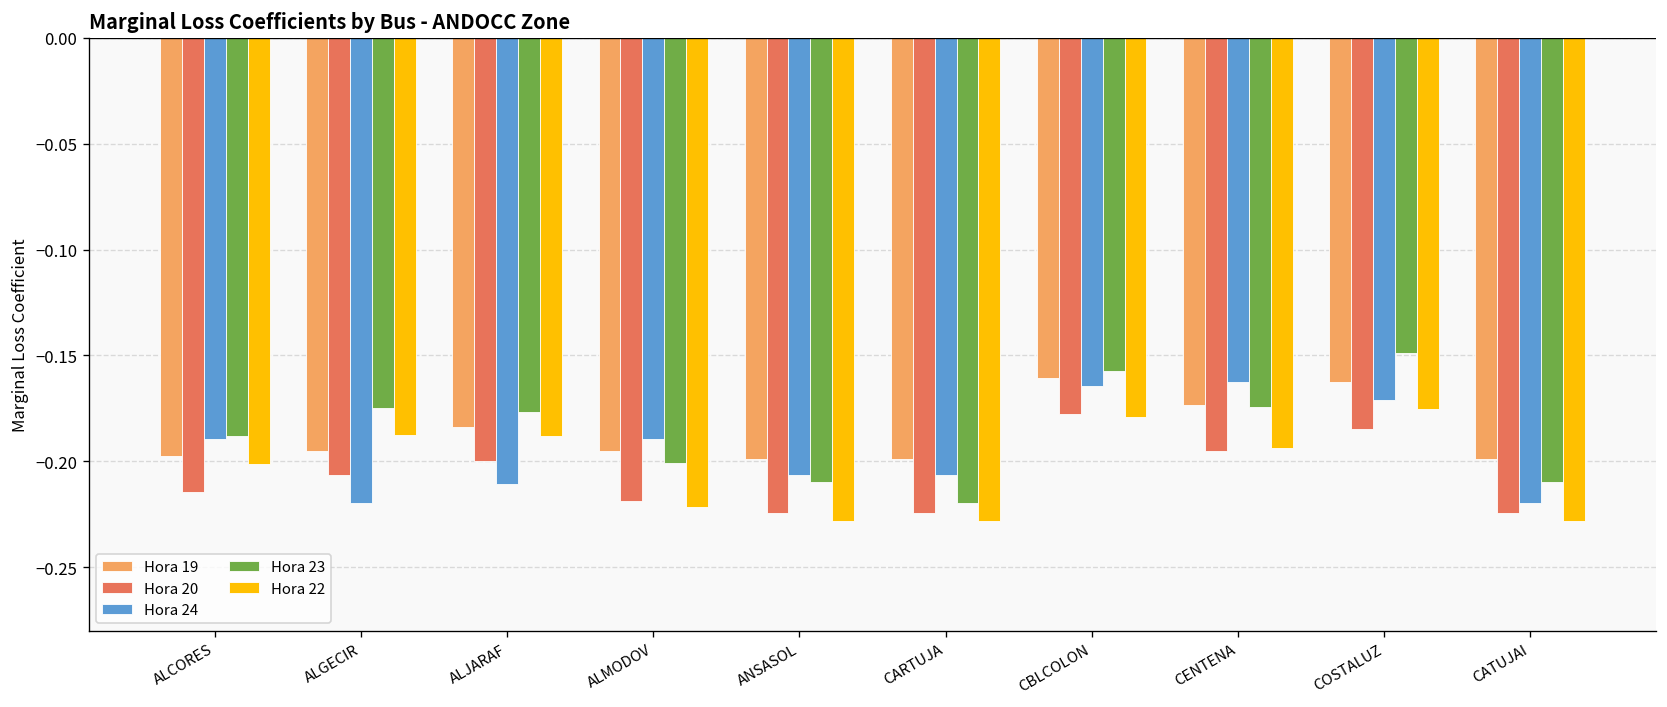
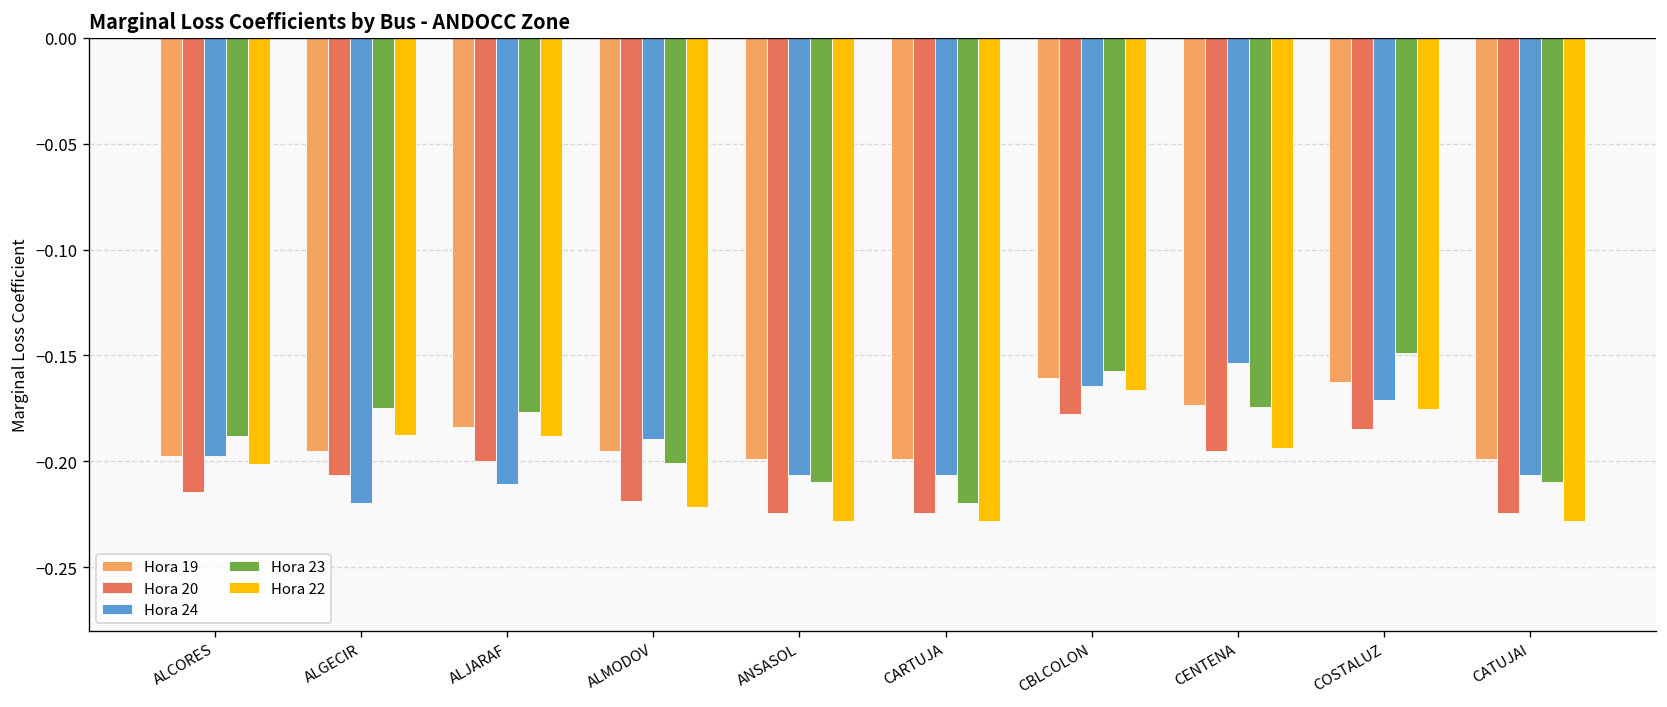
Hora 24, ALCORES: -0.189 -> -0.197
Hora 22, CBLCOLON: -0.179 -> -0.166
Hora 24, CENTENA: -0.162 -> -0.154
Hora 24, CATUJAI: -0.220 -> -0.206
